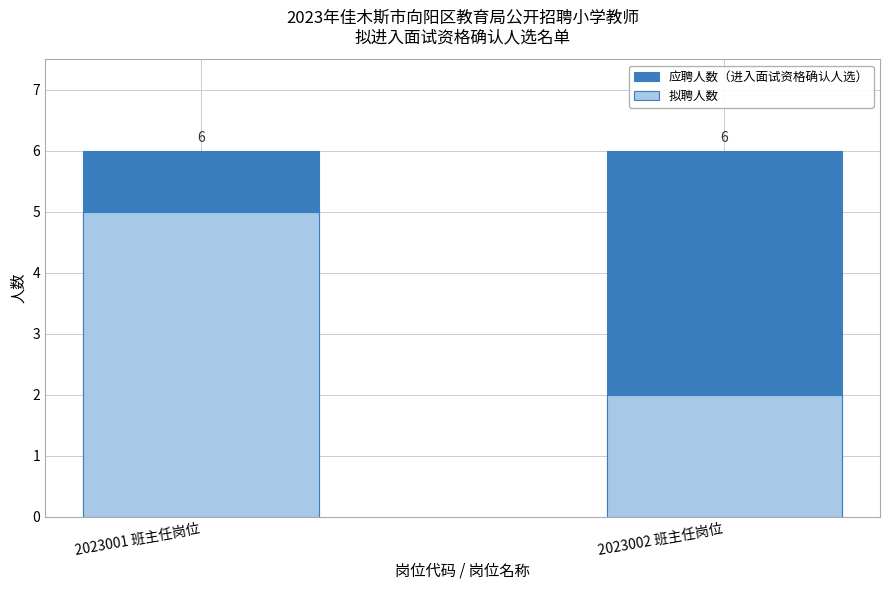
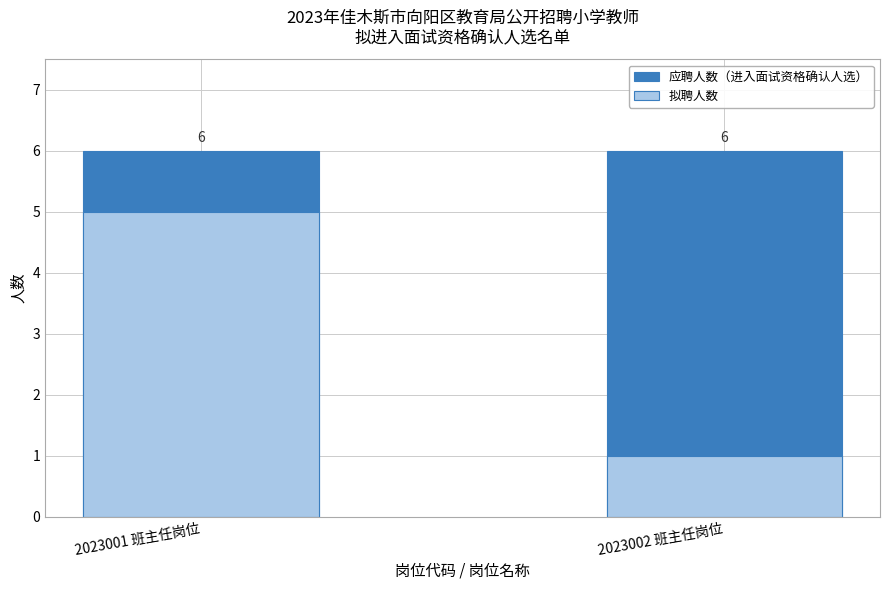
拟聘人数, 2023002 班主任岗位: 2 -> 1
